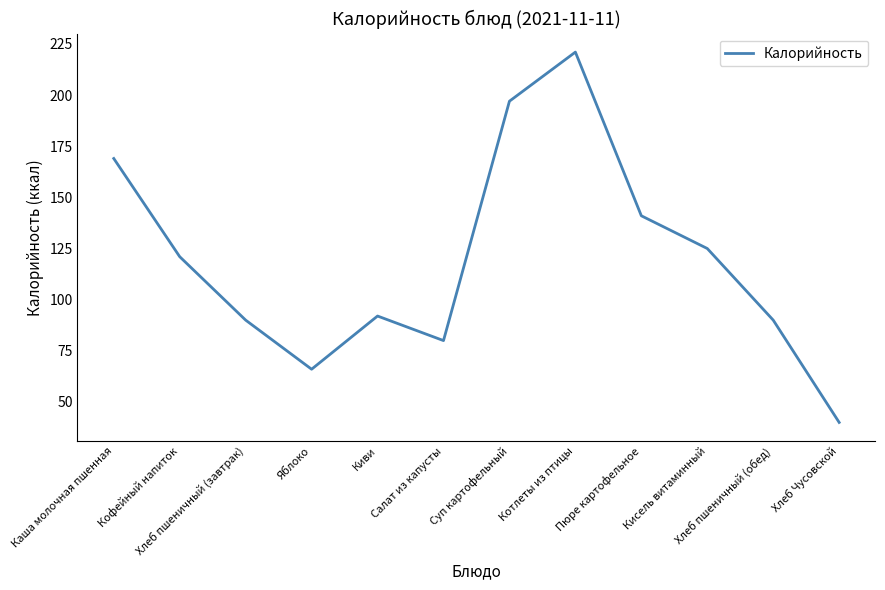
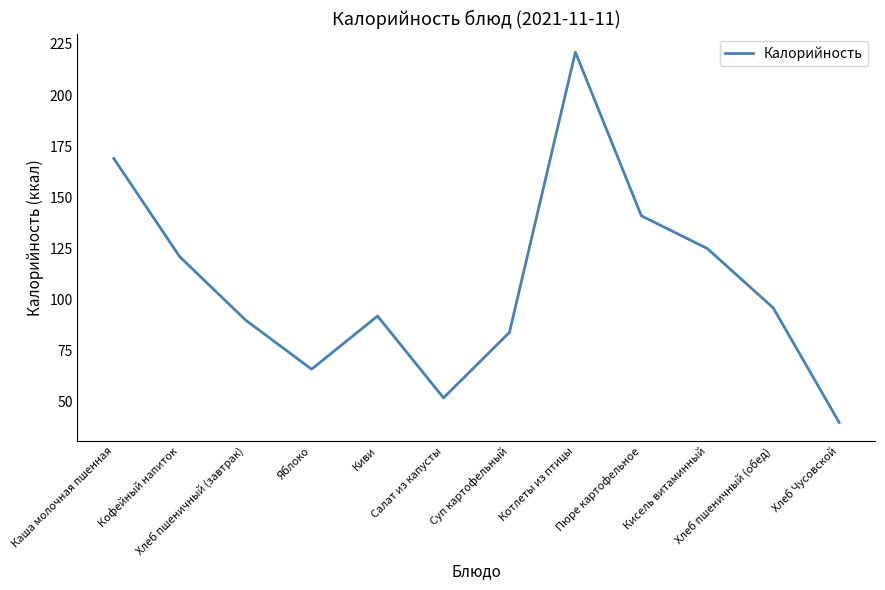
Салат из капусты: 80 -> 52
Суп картофельный: 197 -> 84
Хлеб пшеничный (обед): 90 -> 96
